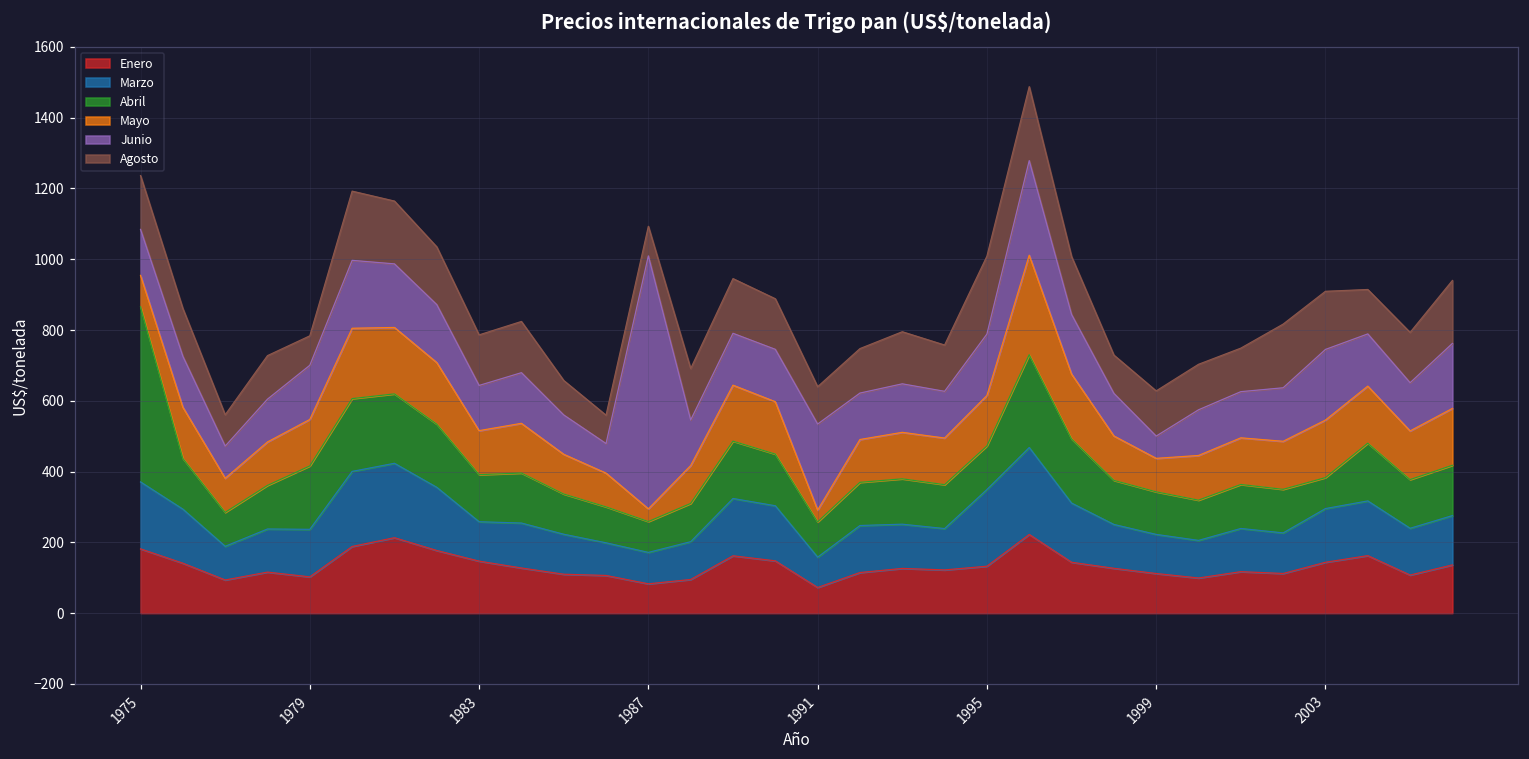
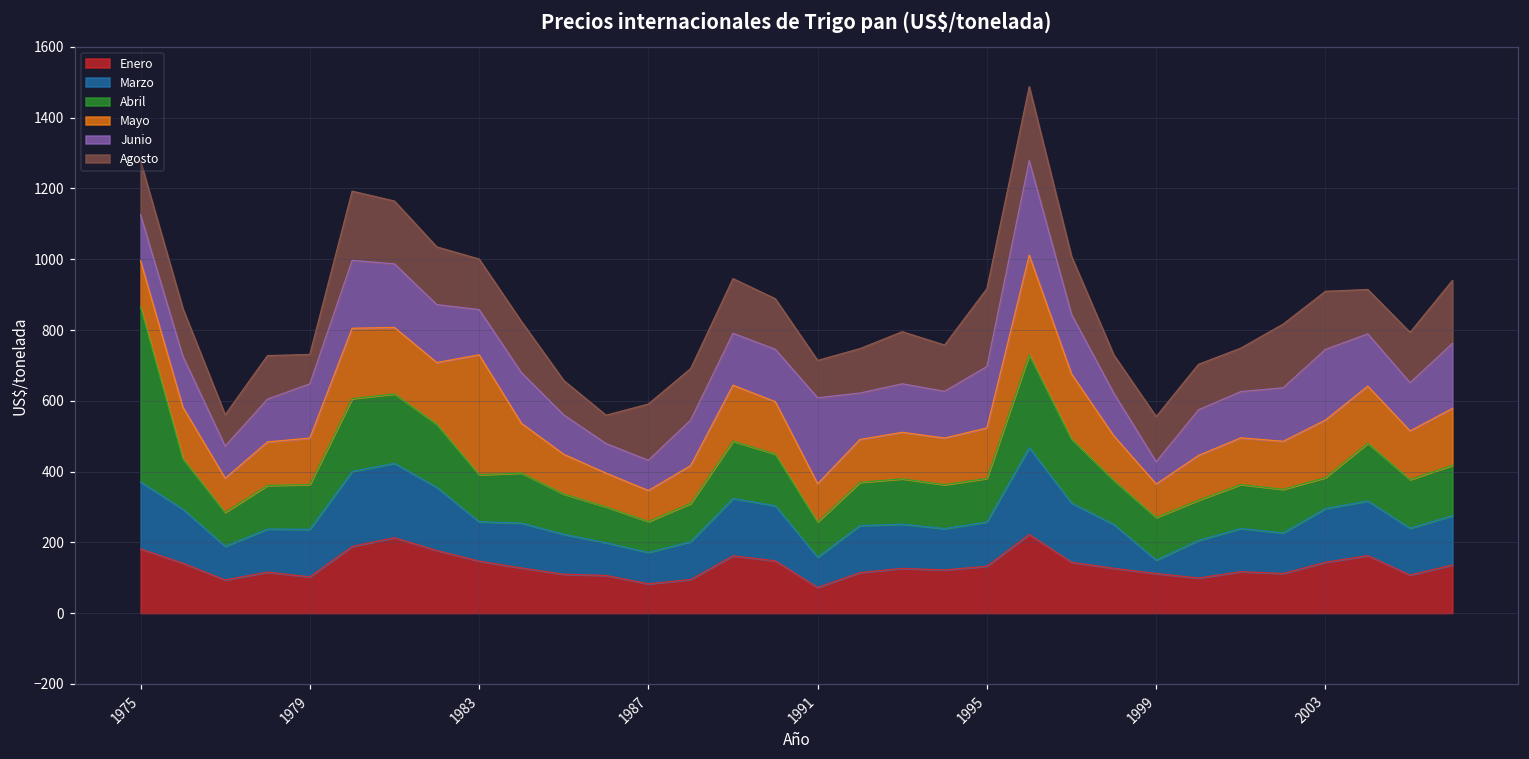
Mayo, 1975: 90 -> 130
Abril, 1979: 180 -> 130
Mayo, 1983: 120 -> 340
Mayo, 1987: 40 -> 90
Junio, 1987: 710 -> 90
Agosto, 1987: 80 -> 160
Mayo, 1991: 30 -> 110
Marzo, 1995: 220 -> 130
Marzo, 1999: 110 -> 40
